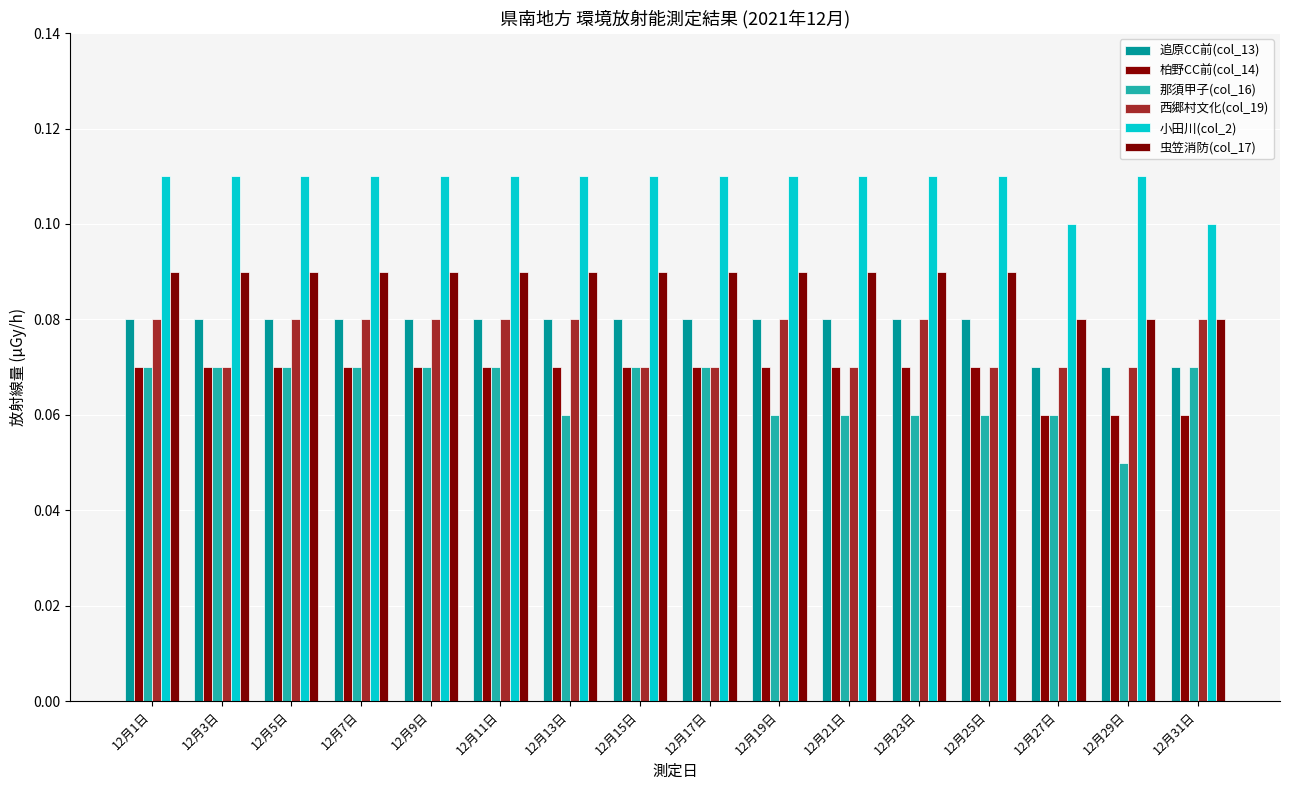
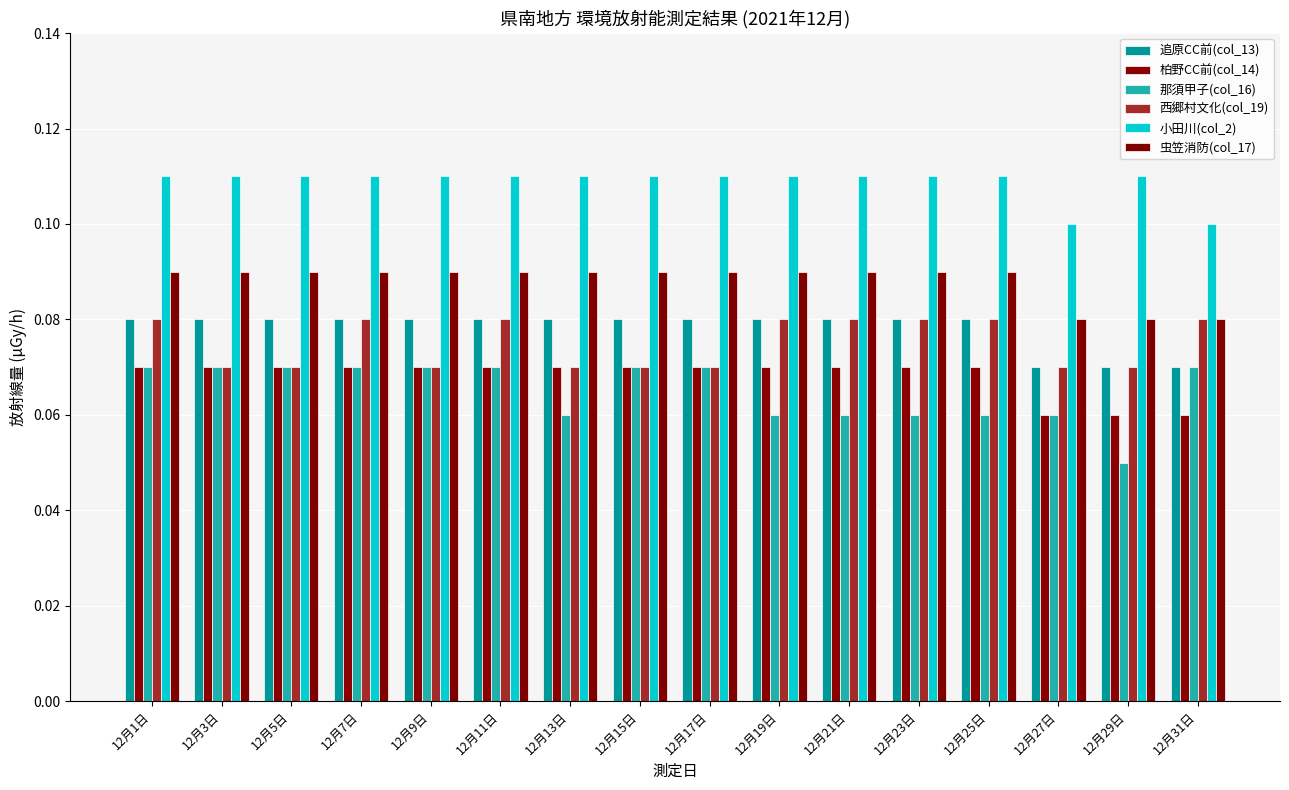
西郷村文化(col_19), 12月5日: 0.08 -> 0.07
西郷村文化(col_19), 12月9日: 0.08 -> 0.07
西郷村文化(col_19), 12月13日: 0.08 -> 0.07
西郷村文化(col_19), 12月21日: 0.07 -> 0.08
西郷村文化(col_19), 12月25日: 0.07 -> 0.08
